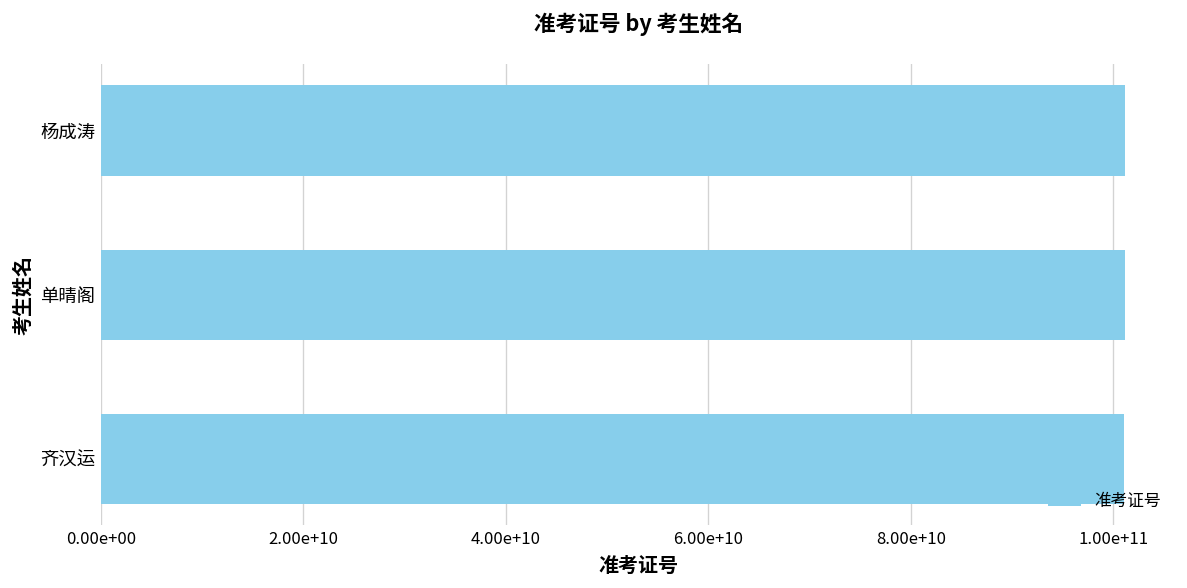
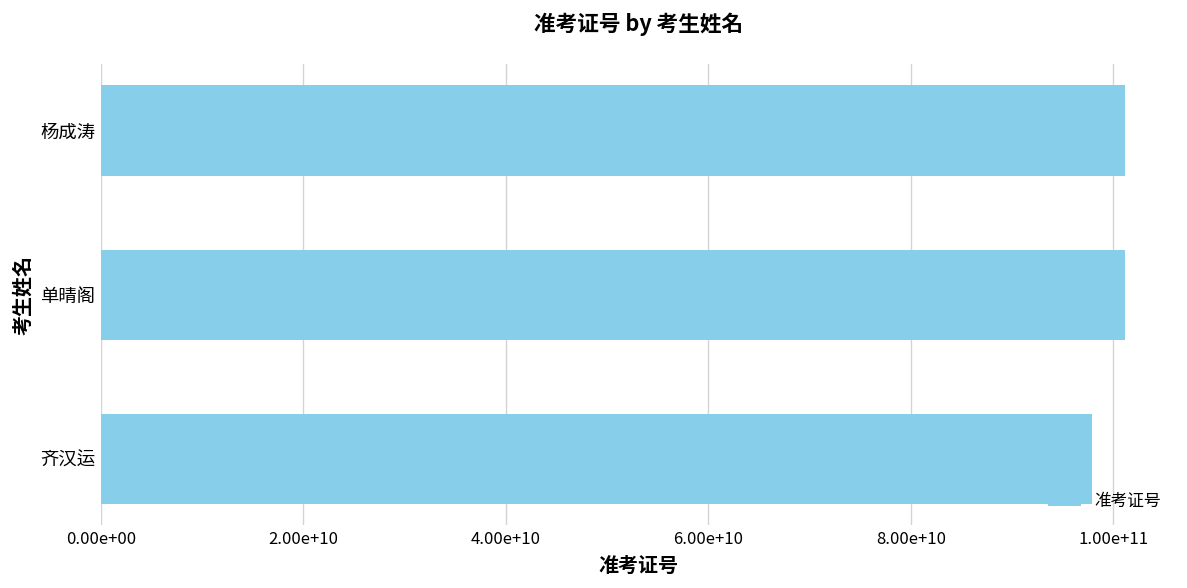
齐汉运: 101000000000 -> 98000000000
